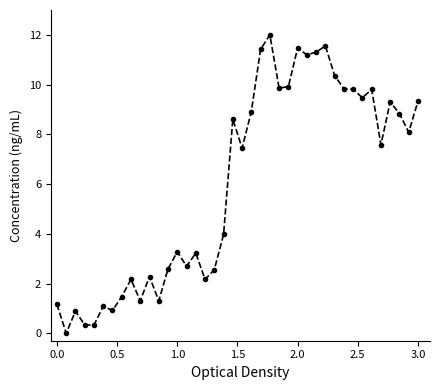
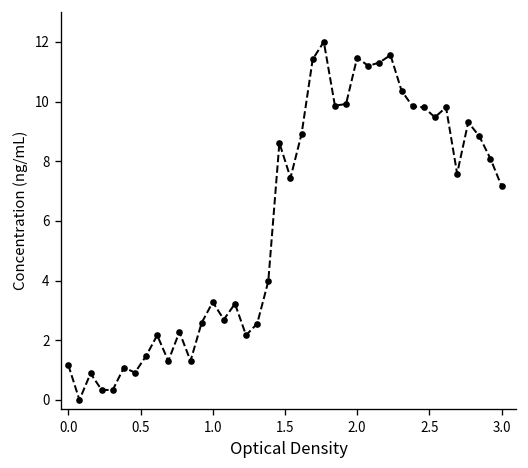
3.0: 9.3 -> 7.2
